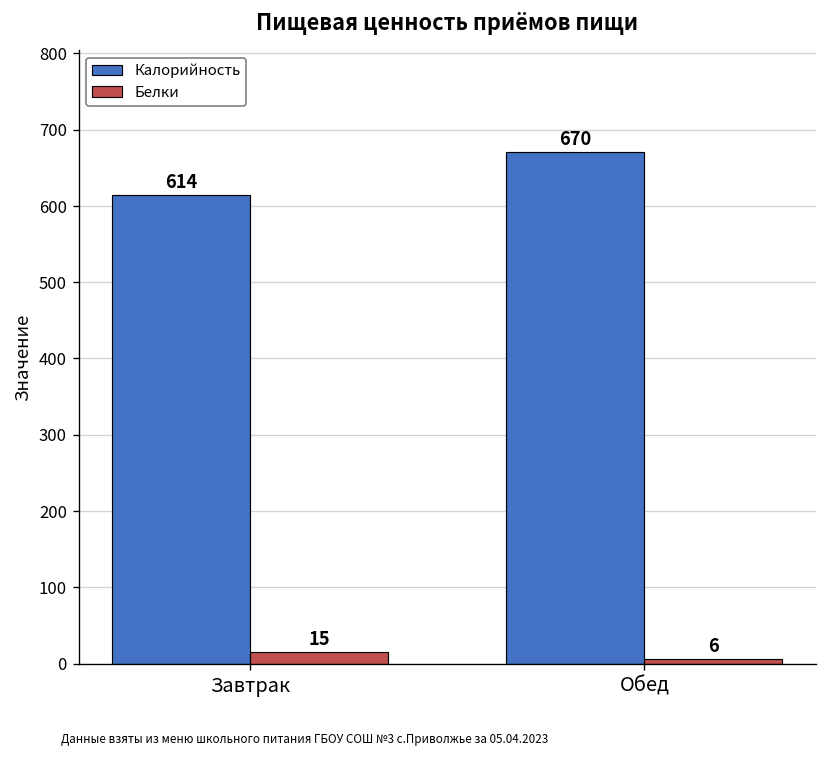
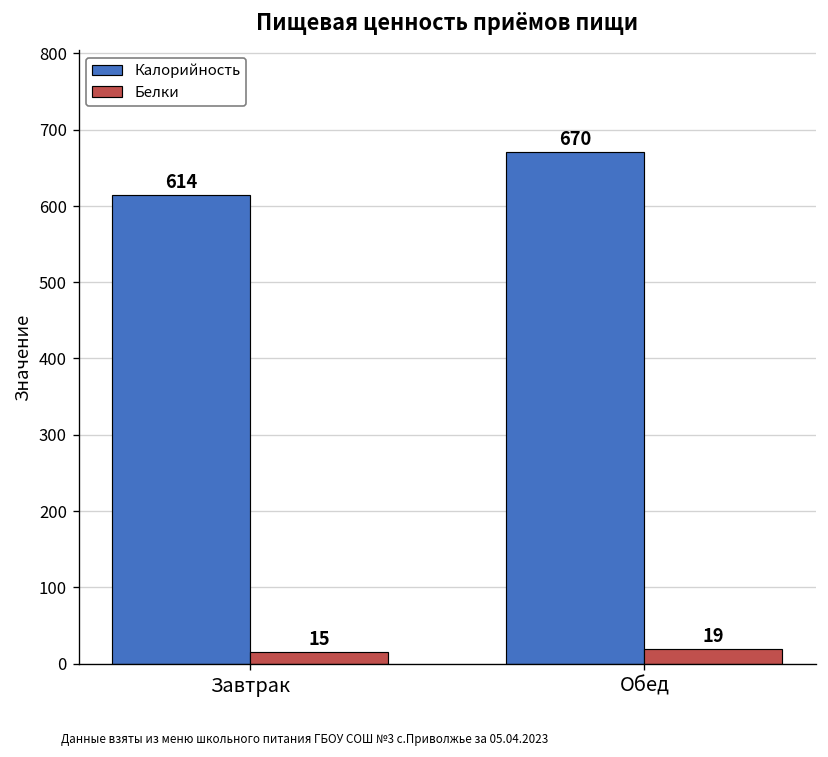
Белки, Обед: 6 -> 19
